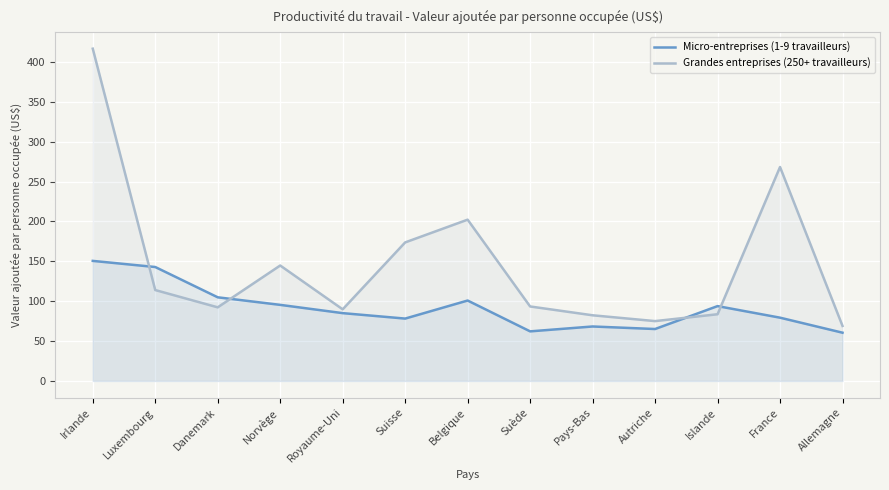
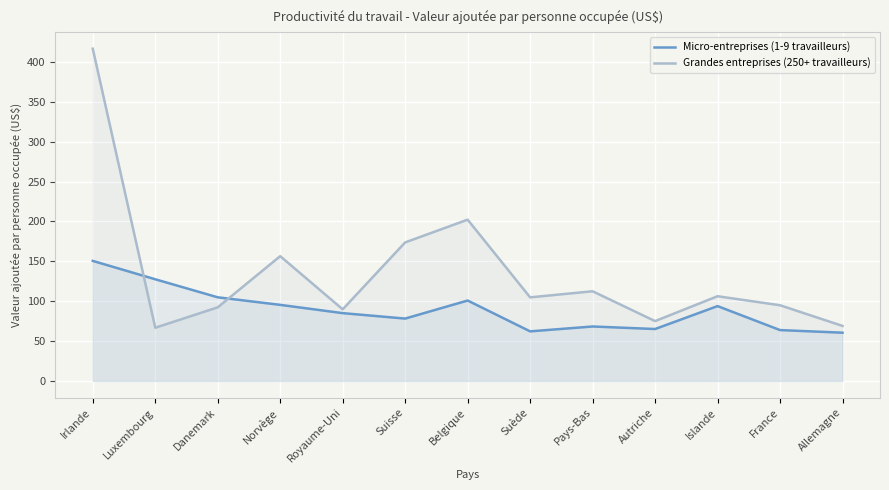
Micro-entreprises (1-9 travailleurs), Luxembourg: 140 -> 130
Grandes entreprises (250+ travailleurs), Luxembourg: 110 -> 70
Grandes entreprises (250+ travailleurs), Norvège: 140 -> 160
Grandes entreprises (250+ travailleurs), Suède: 90 -> 100
Grandes entreprises (250+ travailleurs), Pays-Bas: 80 -> 110
Grandes entreprises (250+ travailleurs), Islande: 80 -> 110
Micro-entreprises (1-9 travailleurs), France: 80 -> 60
Grandes entreprises (250+ travailleurs), France: 270 -> 90
